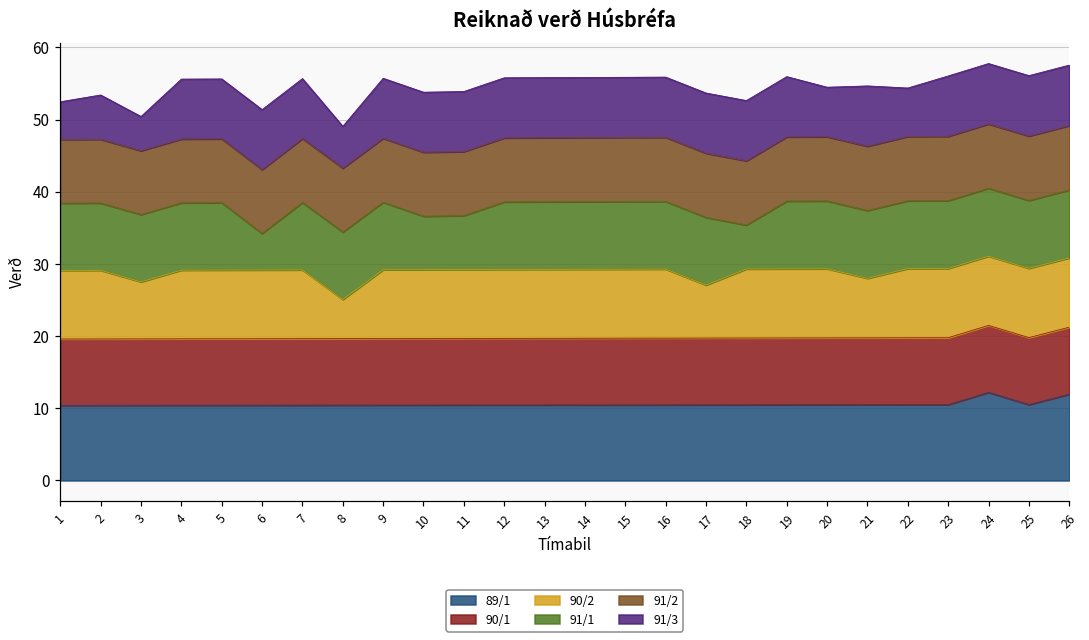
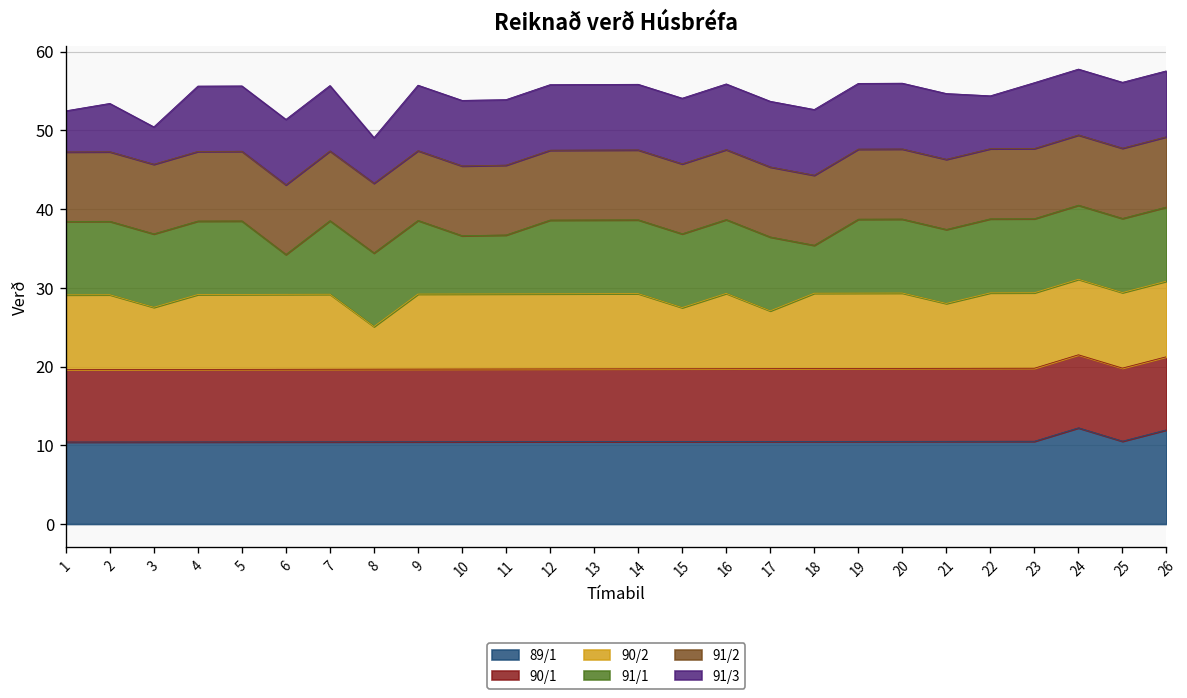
90/2, 15: 10 -> 8
91/3, 20: 7 -> 8
